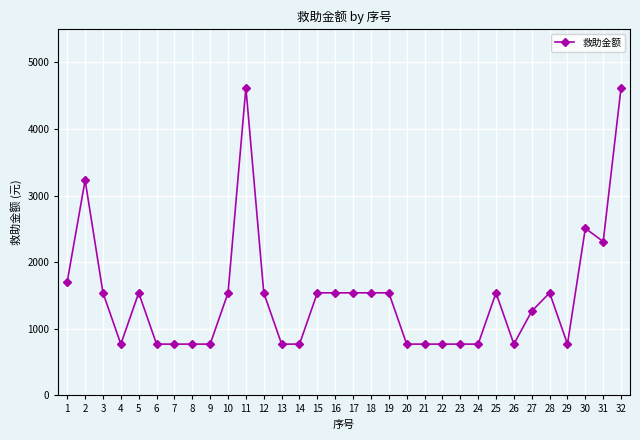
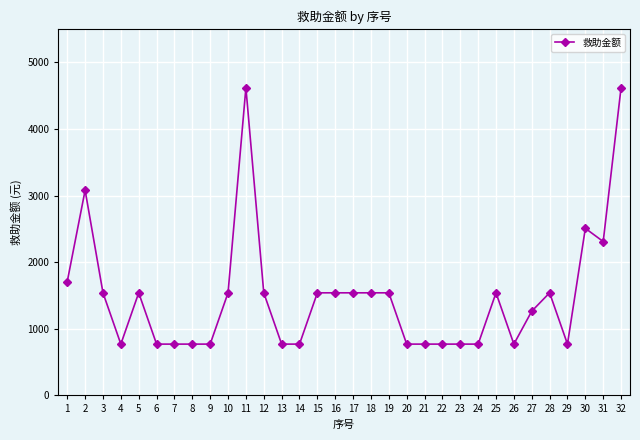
2: 3200 -> 3100
